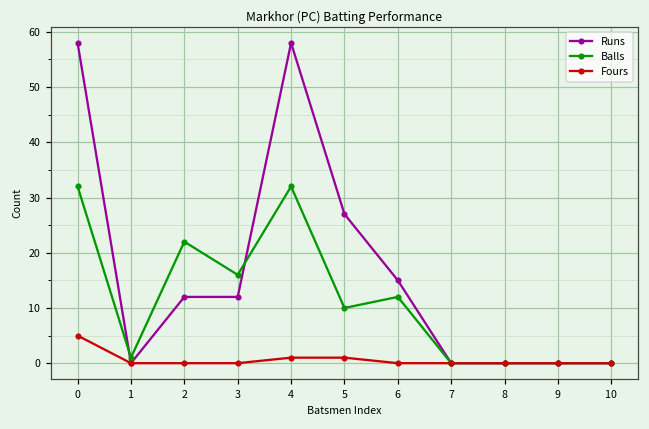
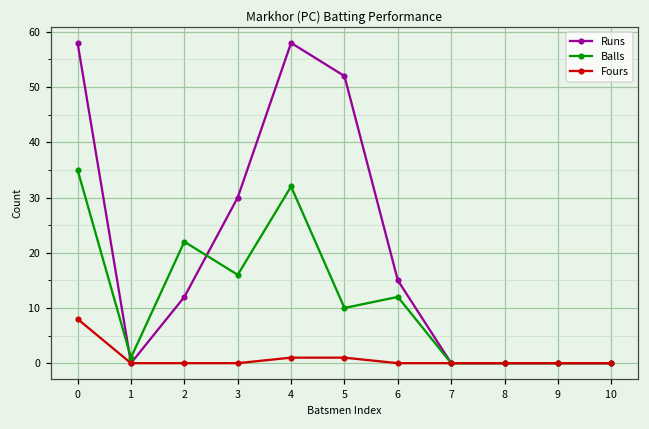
Balls, 0: 32 -> 35
Fours, 0: 5 -> 8
Runs, 3: 12 -> 30
Runs, 5: 27 -> 52
